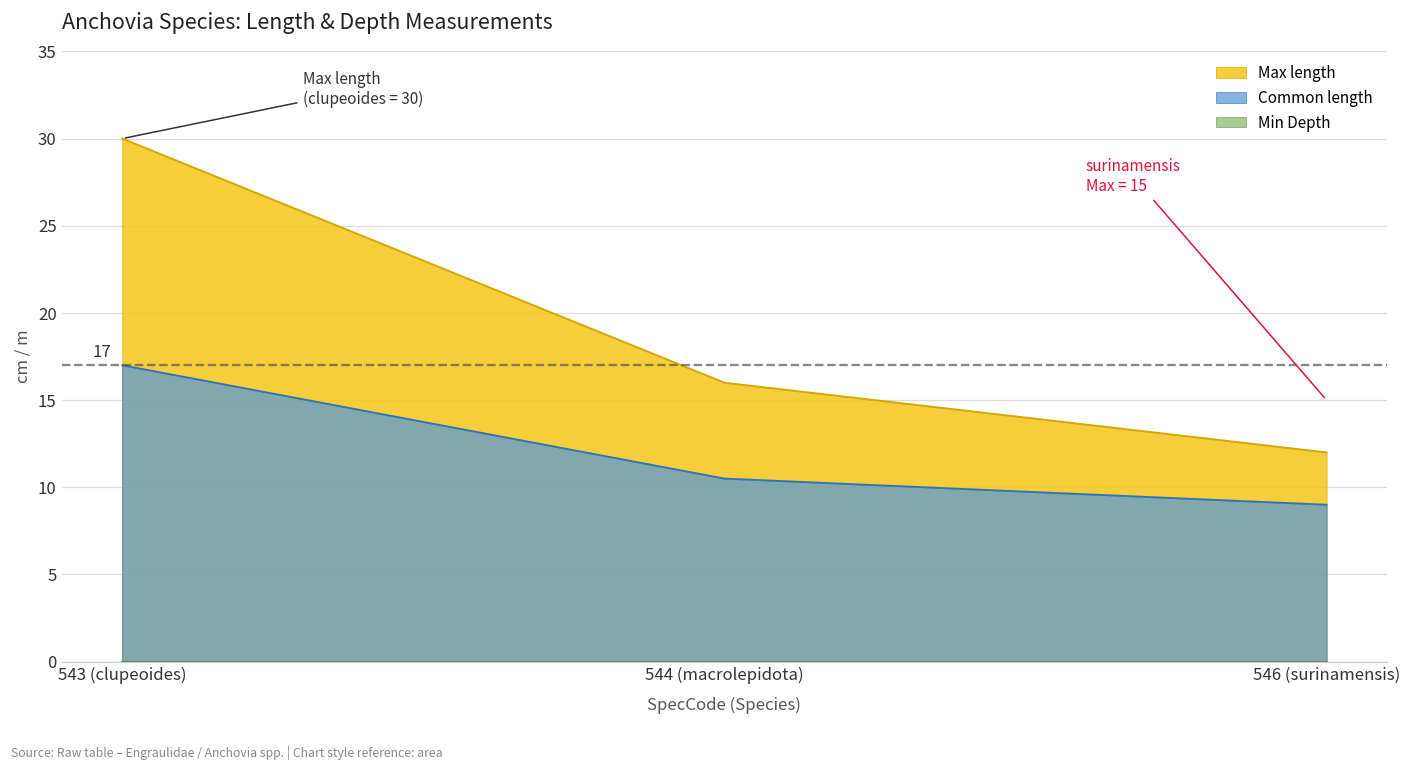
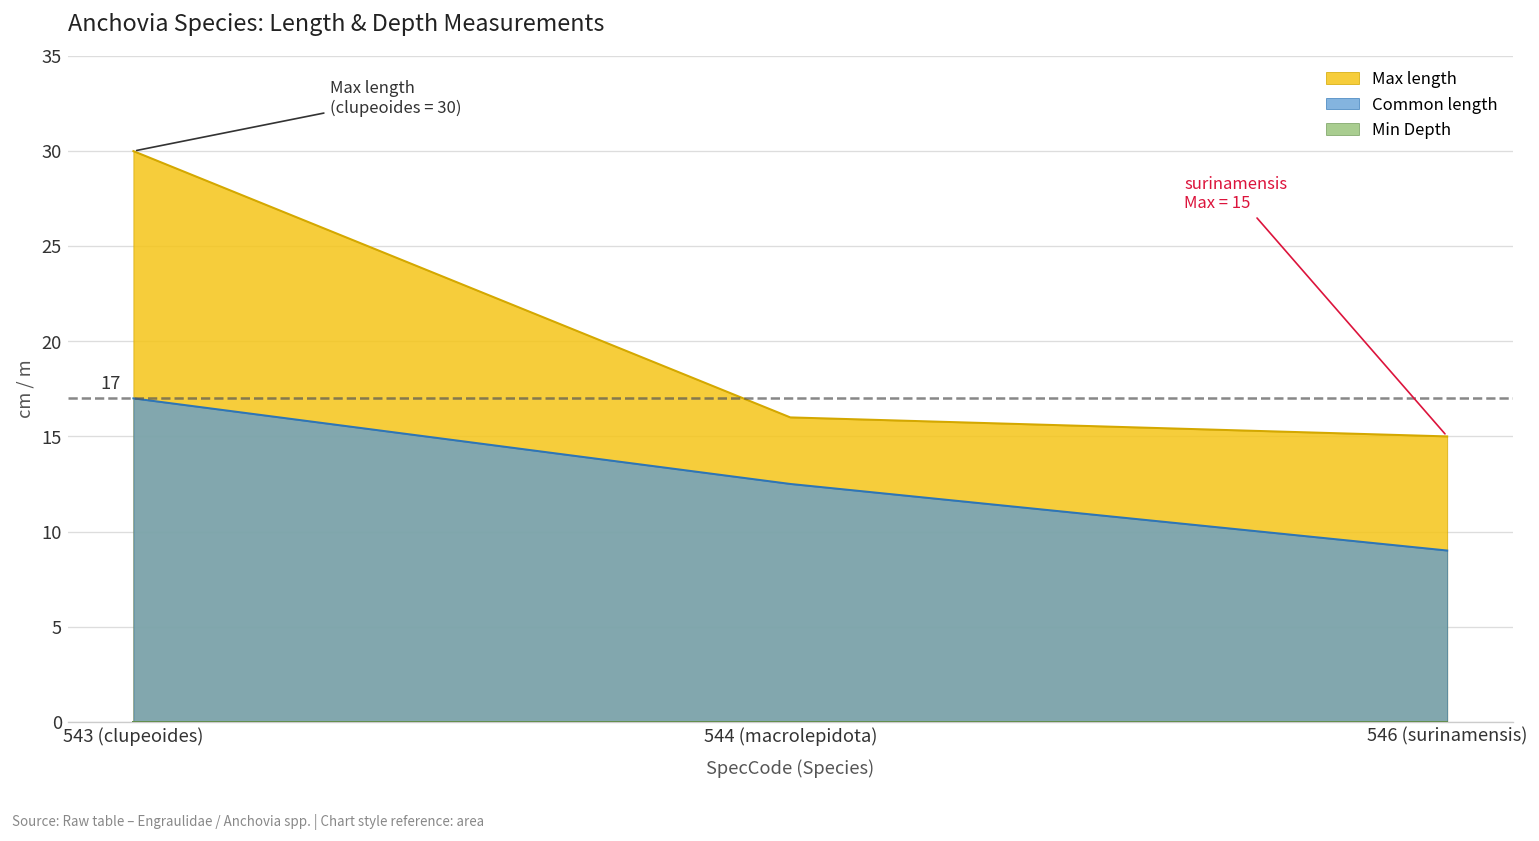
Common length, 544 (macrolepidota): 10.5 -> 12.5
Max length, 546 (surinamensis): 12 -> 15
